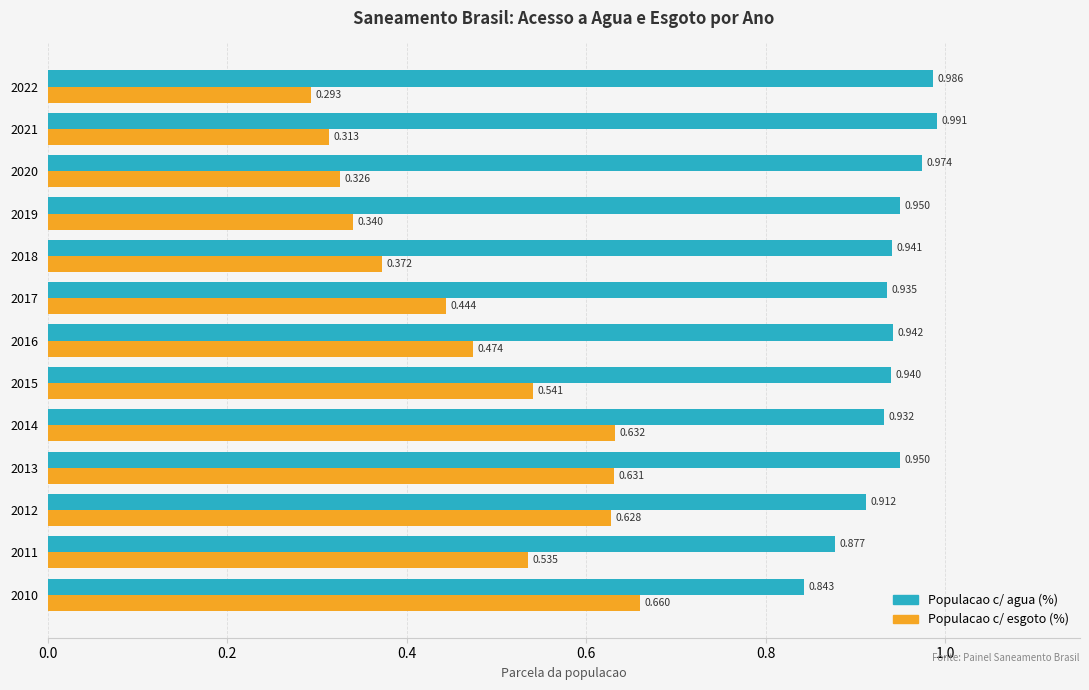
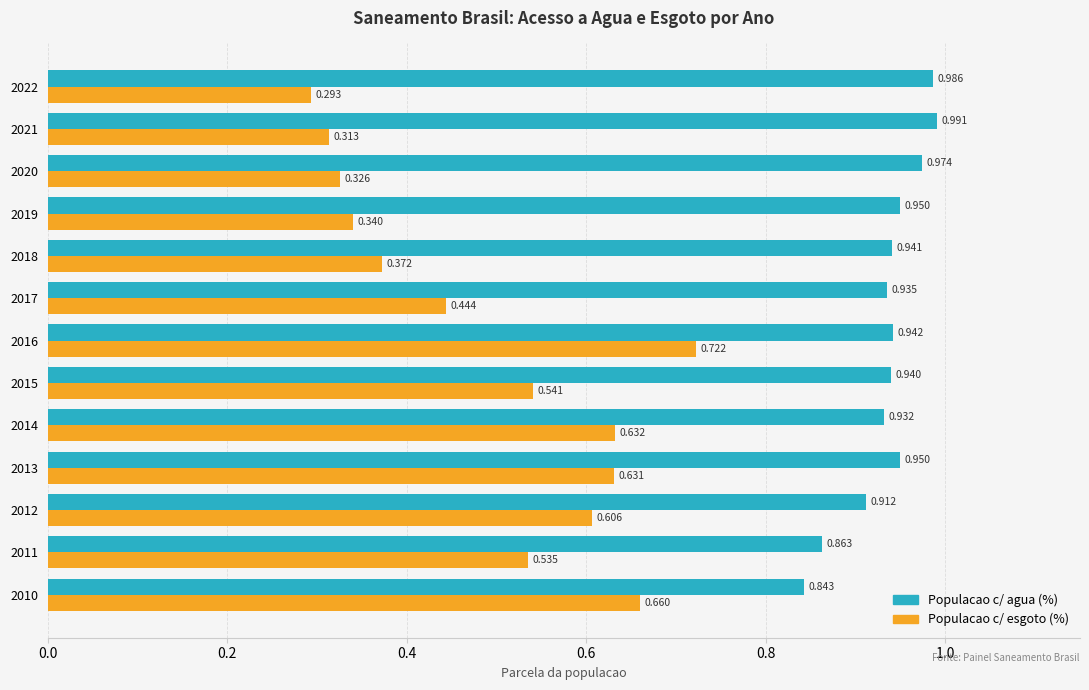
Populacao c/ esgoto (%), 2016: 0.474 -> 0.722
Populacao c/ esgoto (%), 2012: 0.628 -> 0.606
Populacao c/ agua (%), 2011: 0.877 -> 0.863
